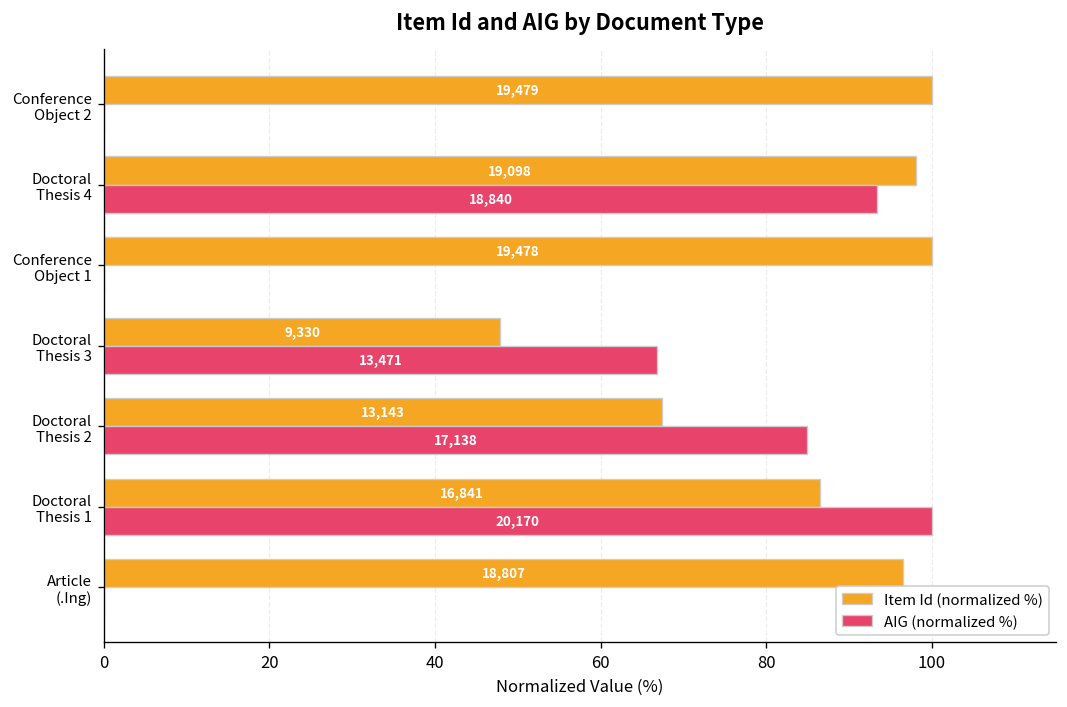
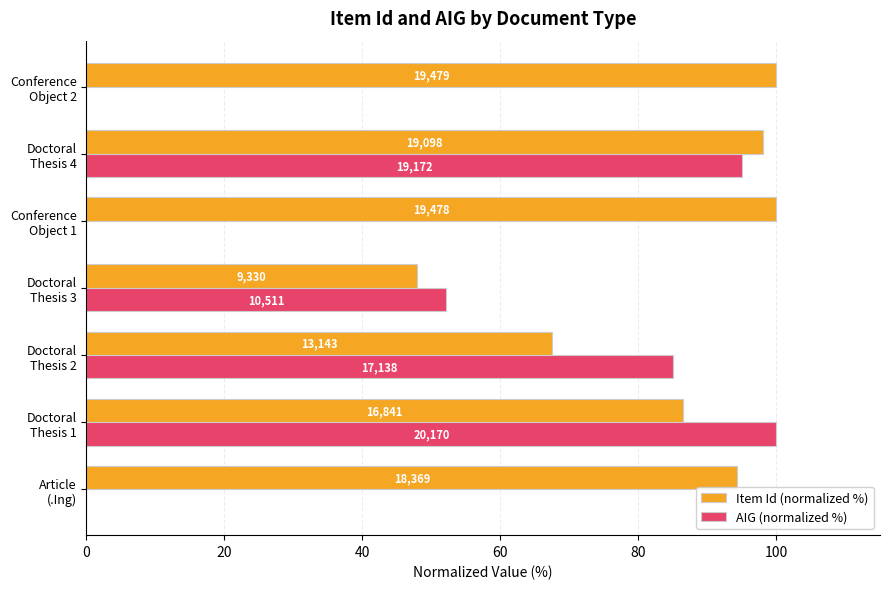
AIG (normalized %), Doctoral Thesis 4: 18,840 -> 19,172
AIG (normalized %), Doctoral Thesis 3: 13,471 -> 10,511
Item Id (normalized %), Article (.Ing): 18,807 -> 18,369
